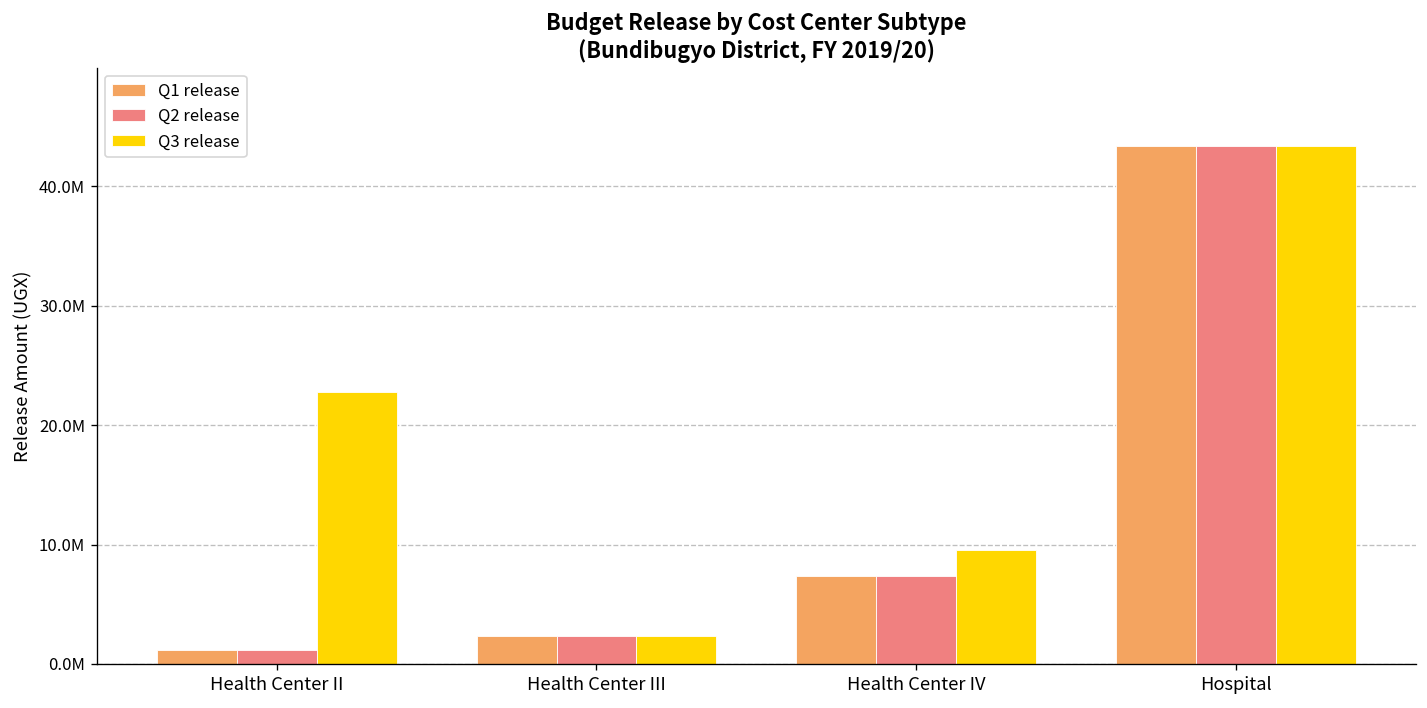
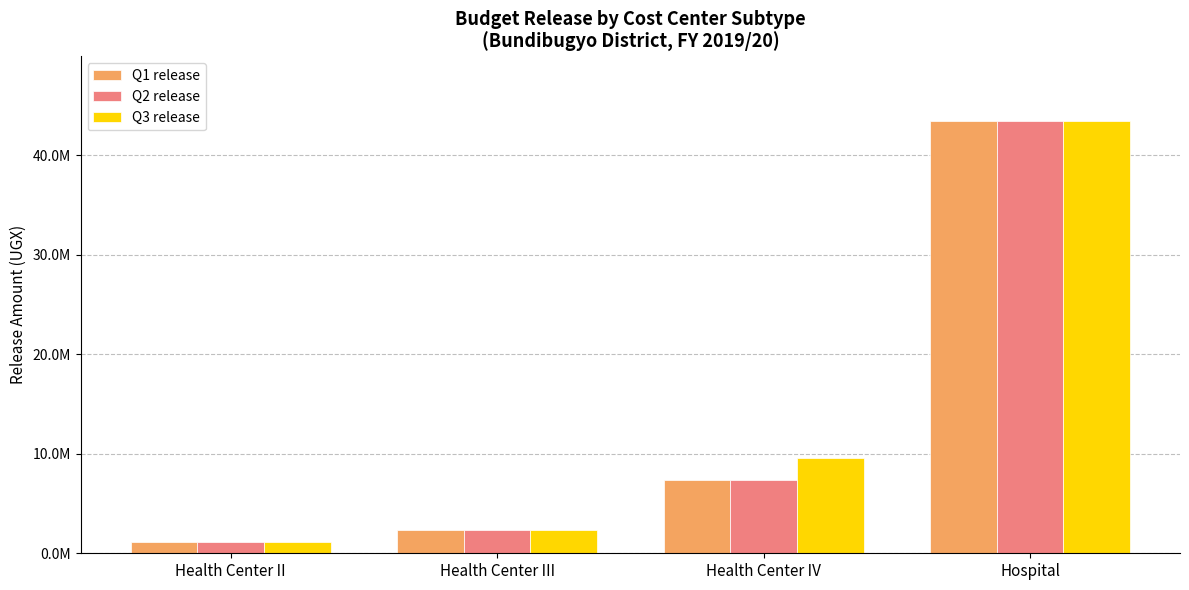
Q3 release, Health Center II: 23000000 -> 1000000
